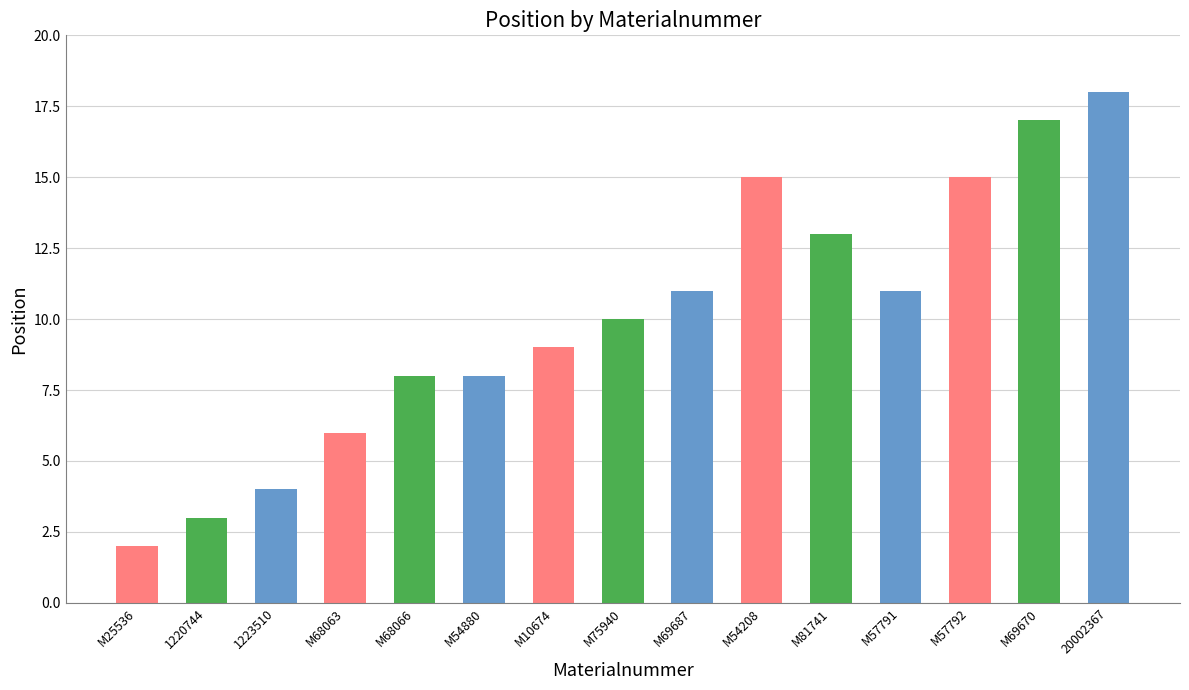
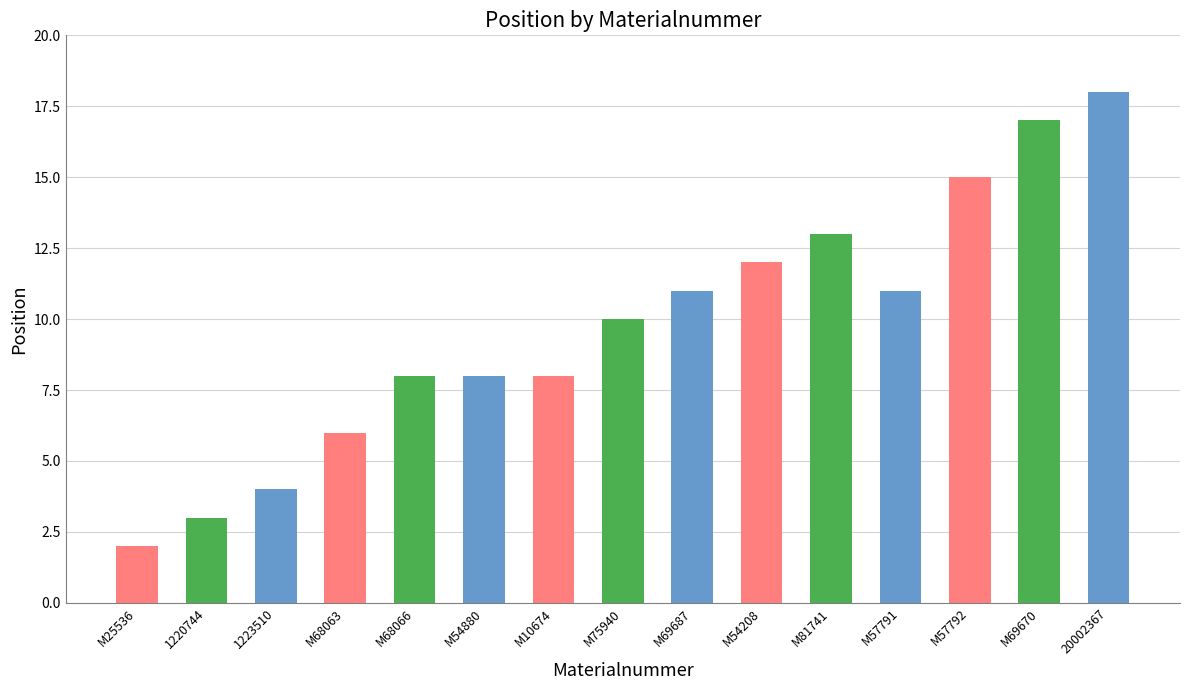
M10674: 9 -> 8
M54208: 15 -> 12
